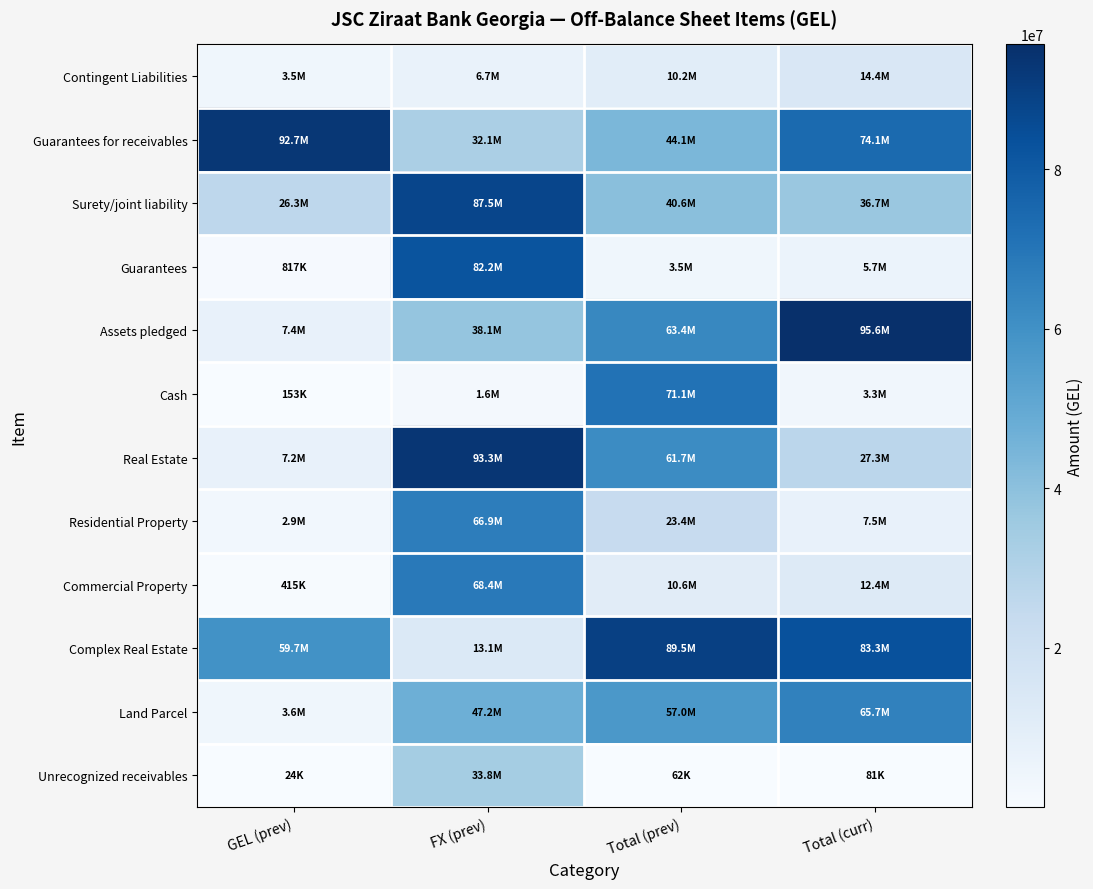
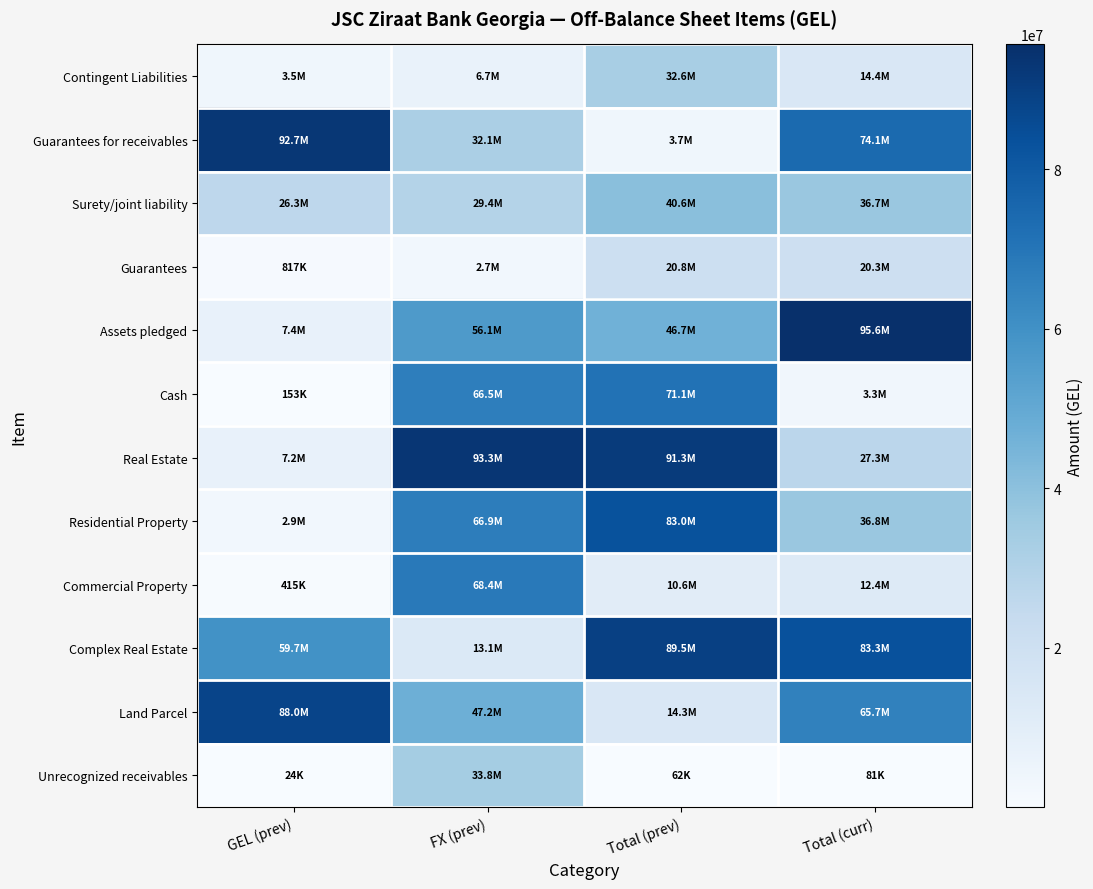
Contingent Liabilities, Total (prev): 10.2M -> 32.6M
Guarantees for receivables, Total (prev): 44.1M -> 3.7M
Surety/joint liability, FX (prev): 87.5M -> 29.4M
Guarantees, FX (prev): 82.2M -> 2.7M
Guarantees, Total (prev): 3.5M -> 20.8M
Guarantees, Total (curr): 5.7M -> 20.3M
Assets pledged, FX (prev): 38.1M -> 56.1M
Assets pledged, Total (prev): 63.4M -> 46.7M
Cash, FX (prev): 1.6M -> 66.5M
Real Estate, Total (prev): 61.7M -> 91.3M
Residential Property, Total (prev): 23.4M -> 83.0M
Residential Property, Total (curr): 7.5M -> 36.8M
Land Parcel, GEL (prev): 3.6M -> 88.0M
Land Parcel, Total (prev): 57.0M -> 14.3M
